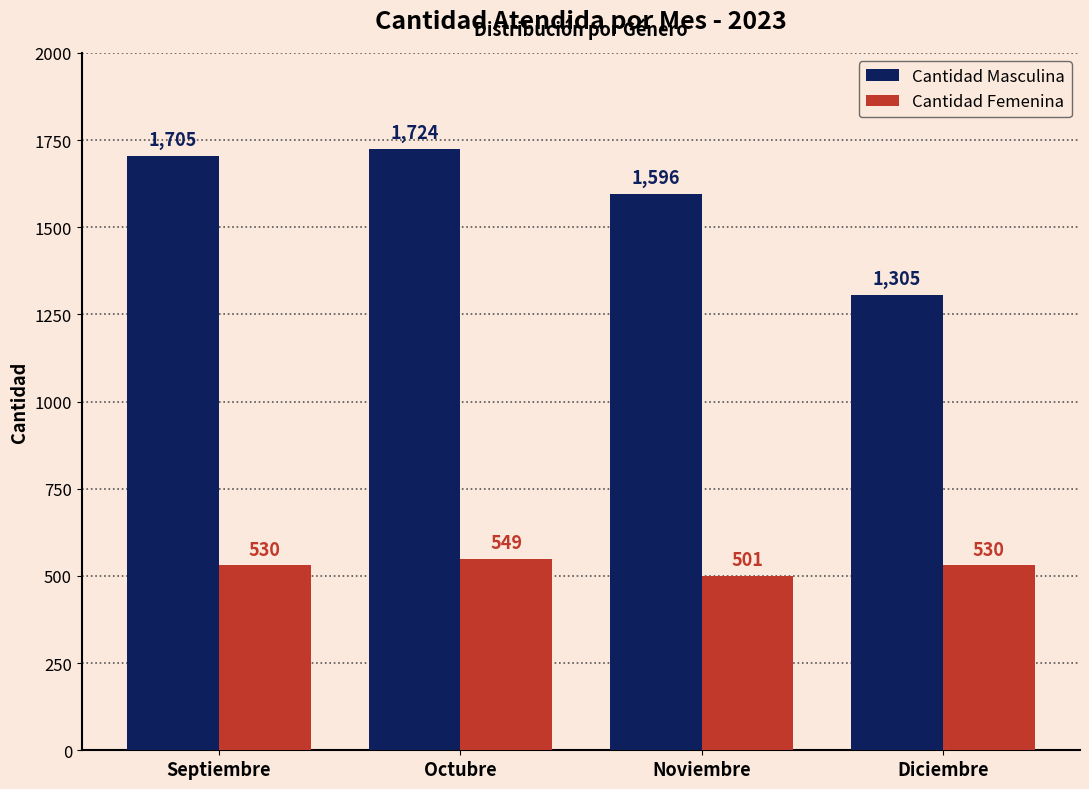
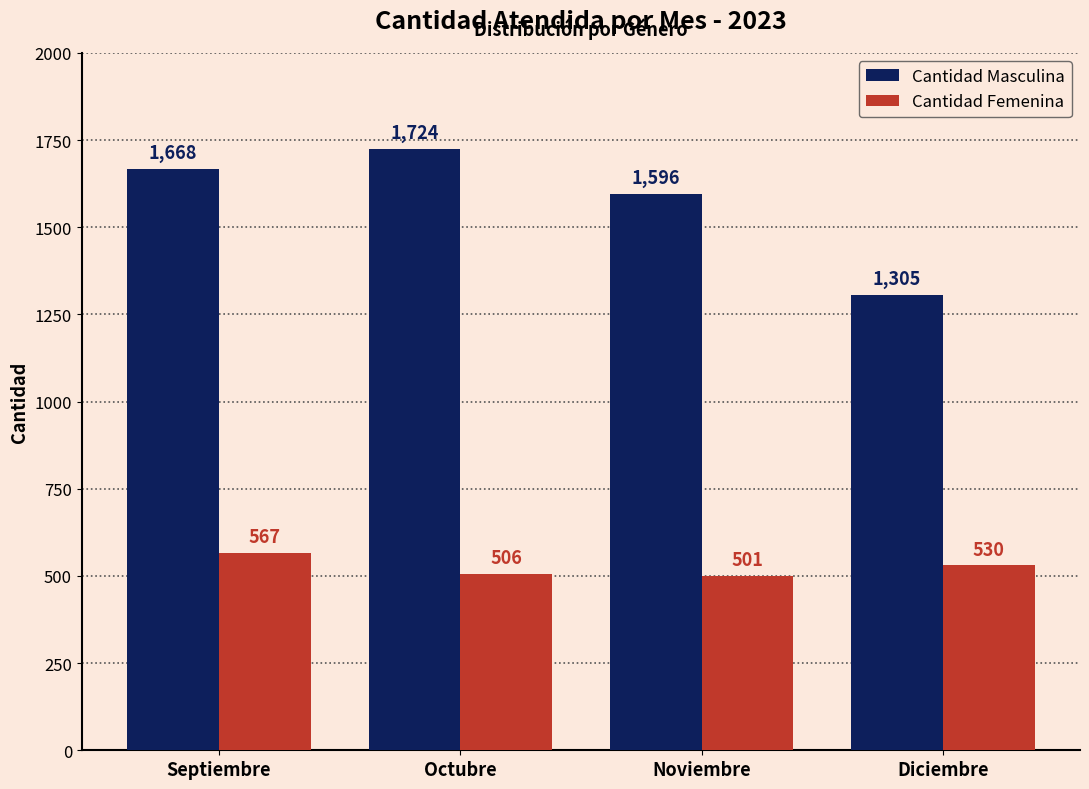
Cantidad Masculina, Septiembre: 1,705 -> 1,668
Cantidad Femenina, Septiembre: 530 -> 567
Cantidad Femenina, Octubre: 549 -> 506
